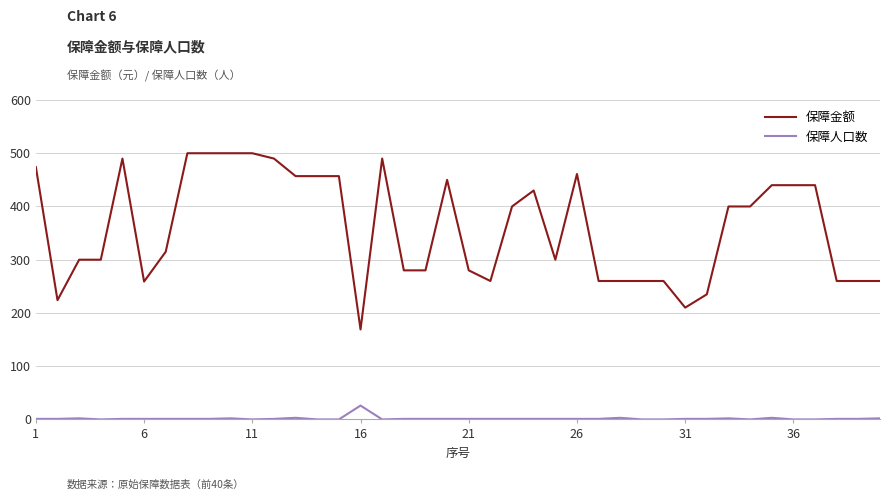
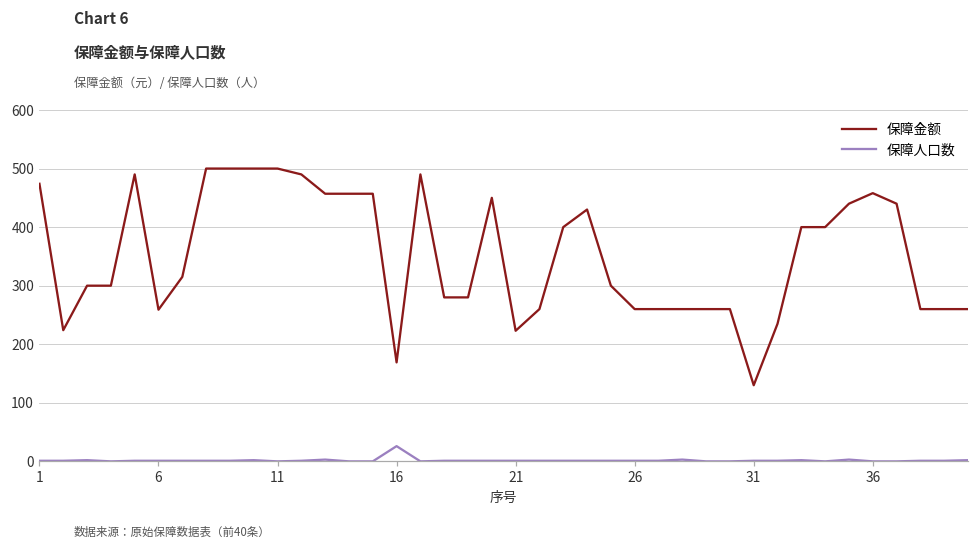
保障金额, 21: 280 -> 220
保障金额, 26: 460 -> 260
保障金额, 31: 210 -> 130
保障金额, 36: 440 -> 460
